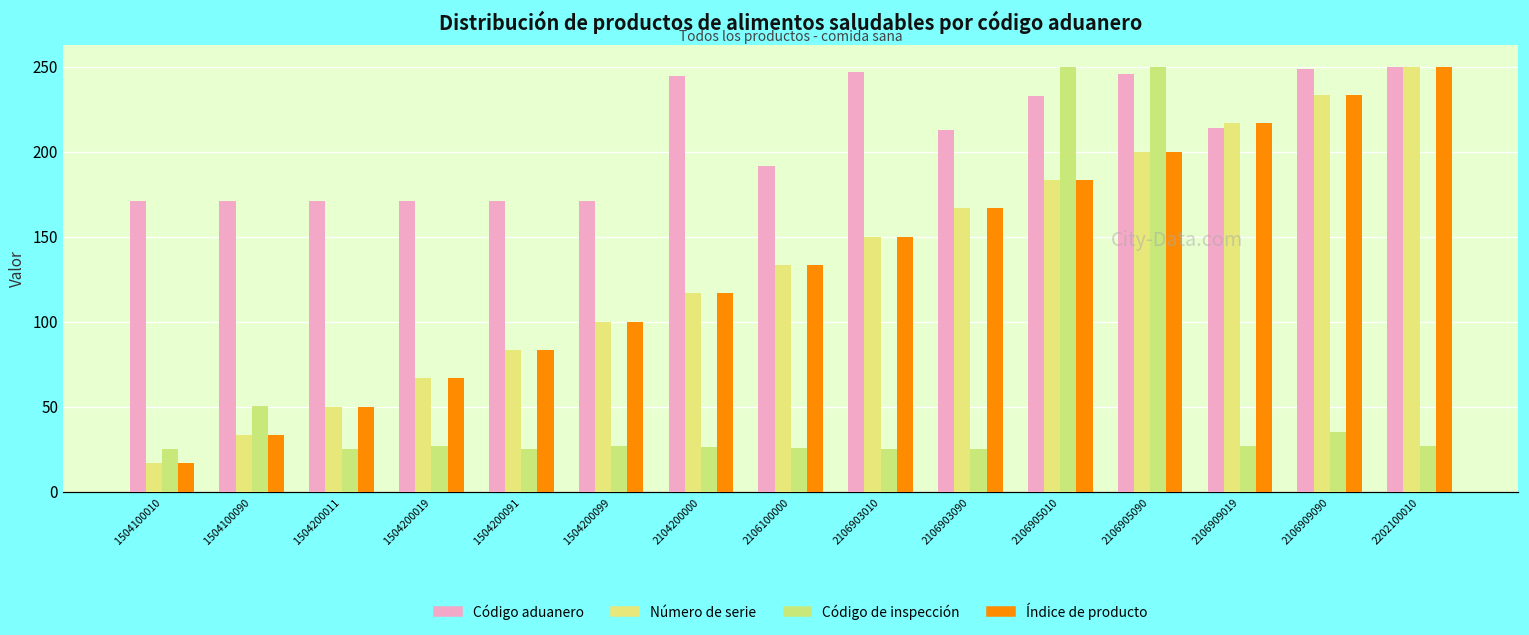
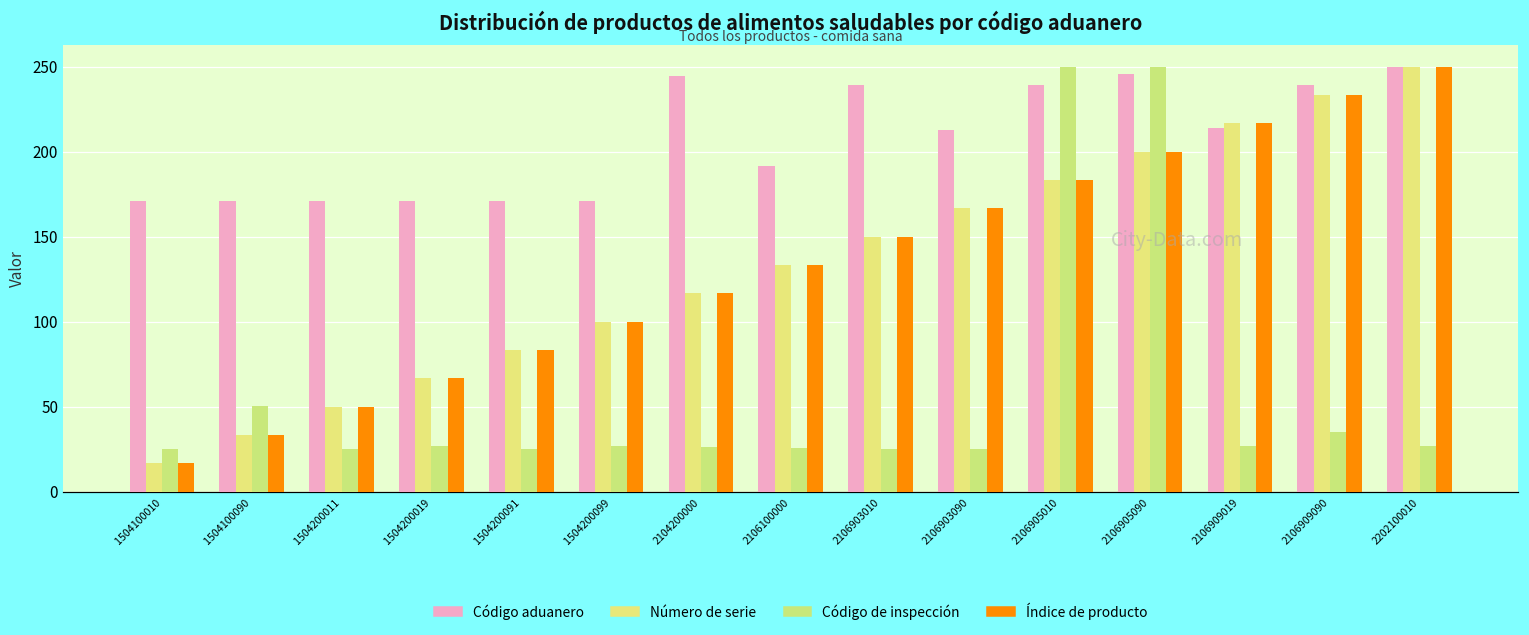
Código aduanero, 2106903010: 247 -> 239
Código aduanero, 2106905010: 233 -> 239
Código aduanero, 2106909090: 249 -> 239
